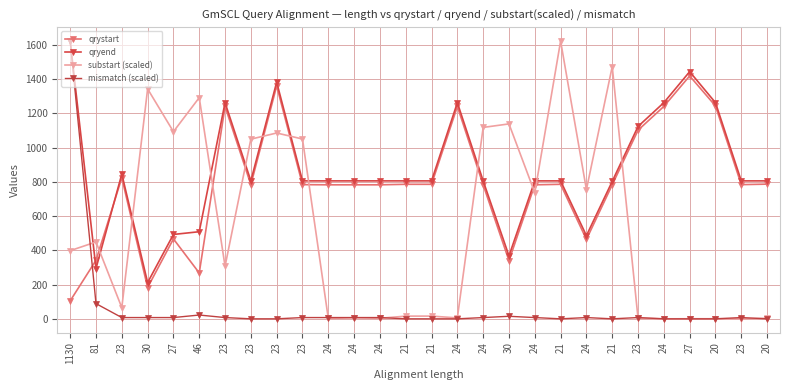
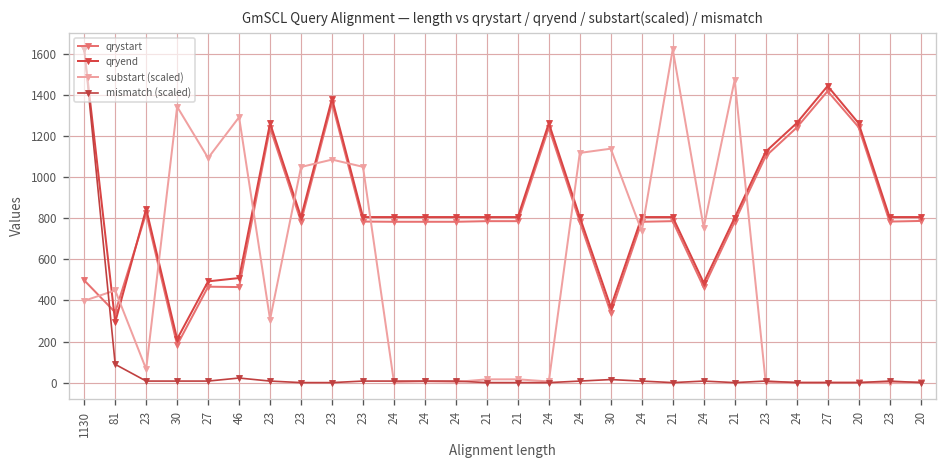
qrystart, 1130: 110 -> 500
qrystart, 46: 270 -> 470
